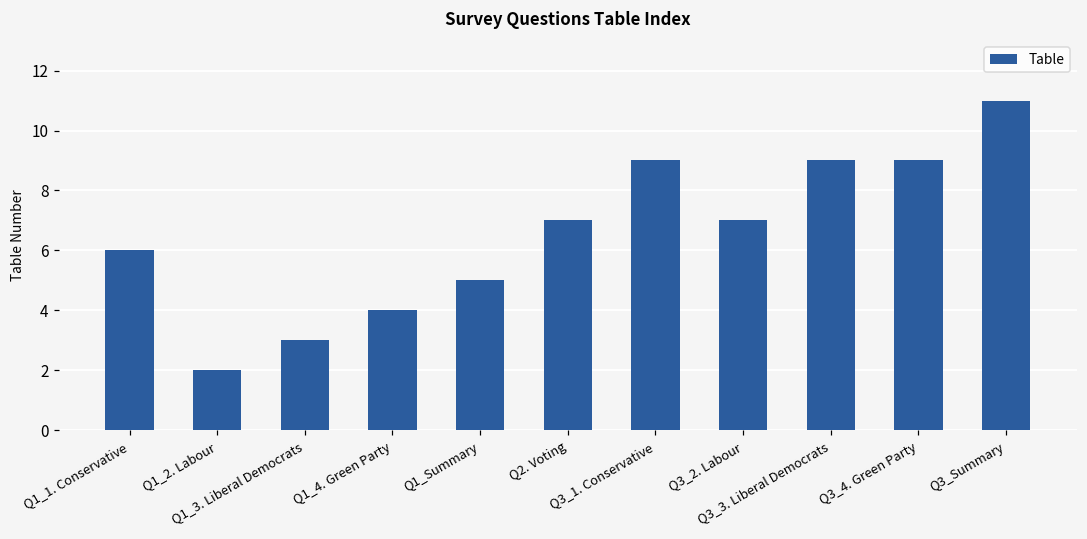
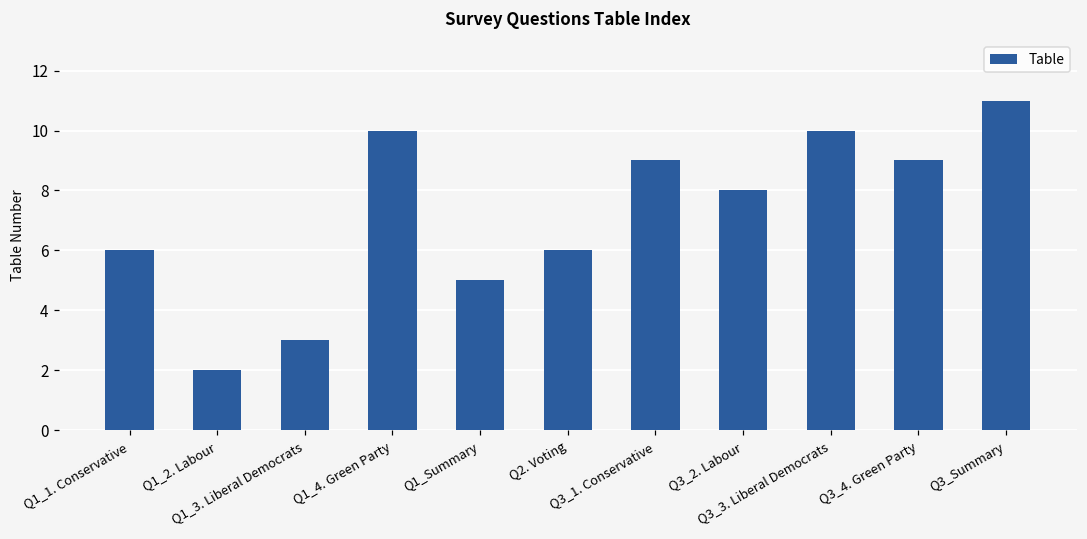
Q1_4. Green Party: 4 -> 10
Q2. Voting: 7 -> 6
Q3_2. Labour: 7 -> 8
Q3_3. Liberal Democrats: 9 -> 10
